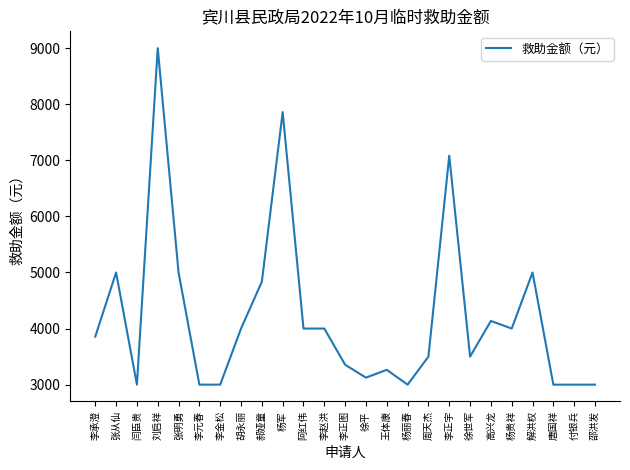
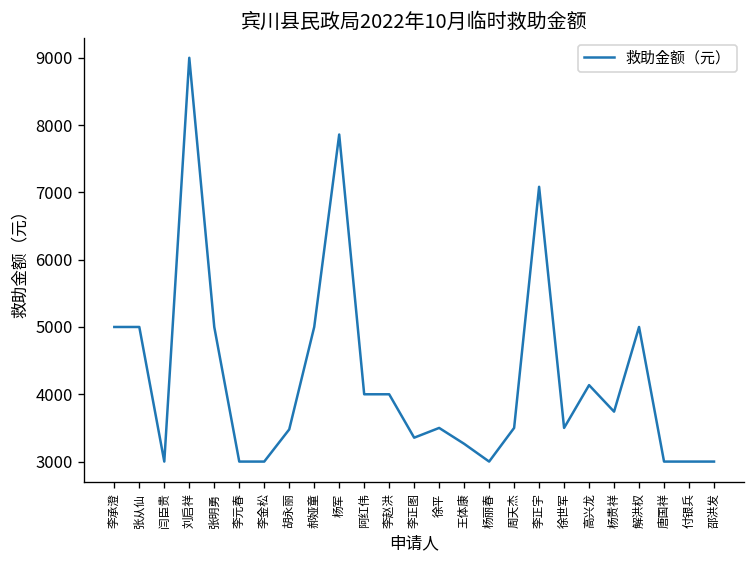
李承澄: 3900 -> 5000
胡永丽: 4000 -> 3500
郝娅童: 4800 -> 5000
徐平: 3100 -> 3500
杨贵祥: 4000 -> 3700
